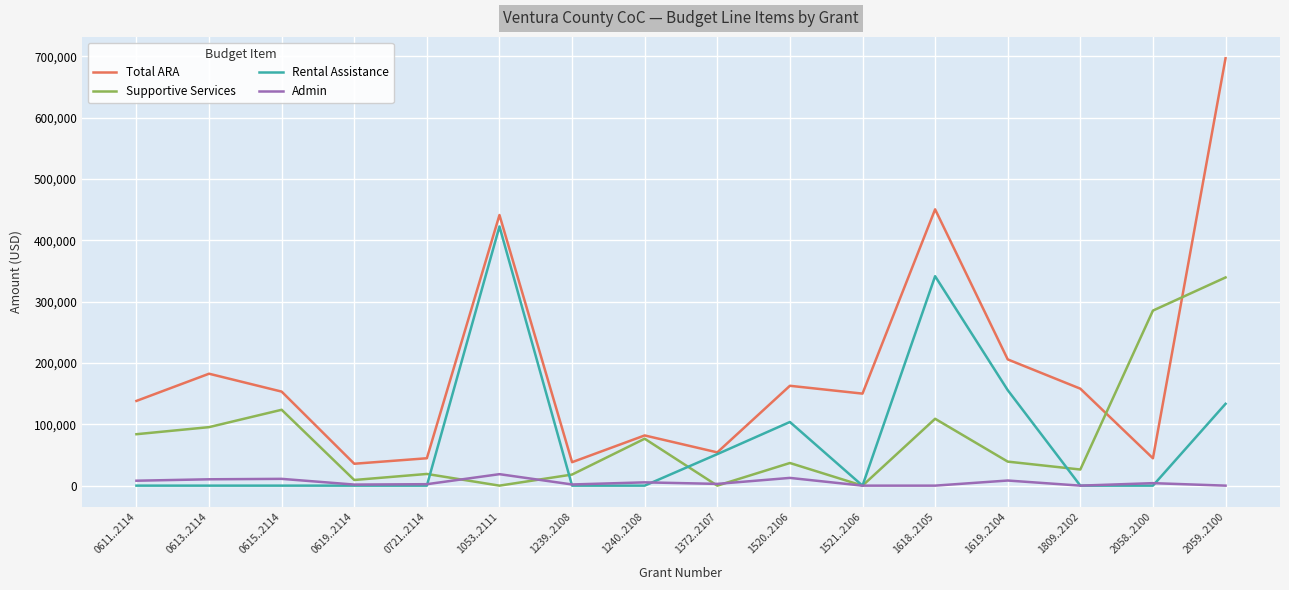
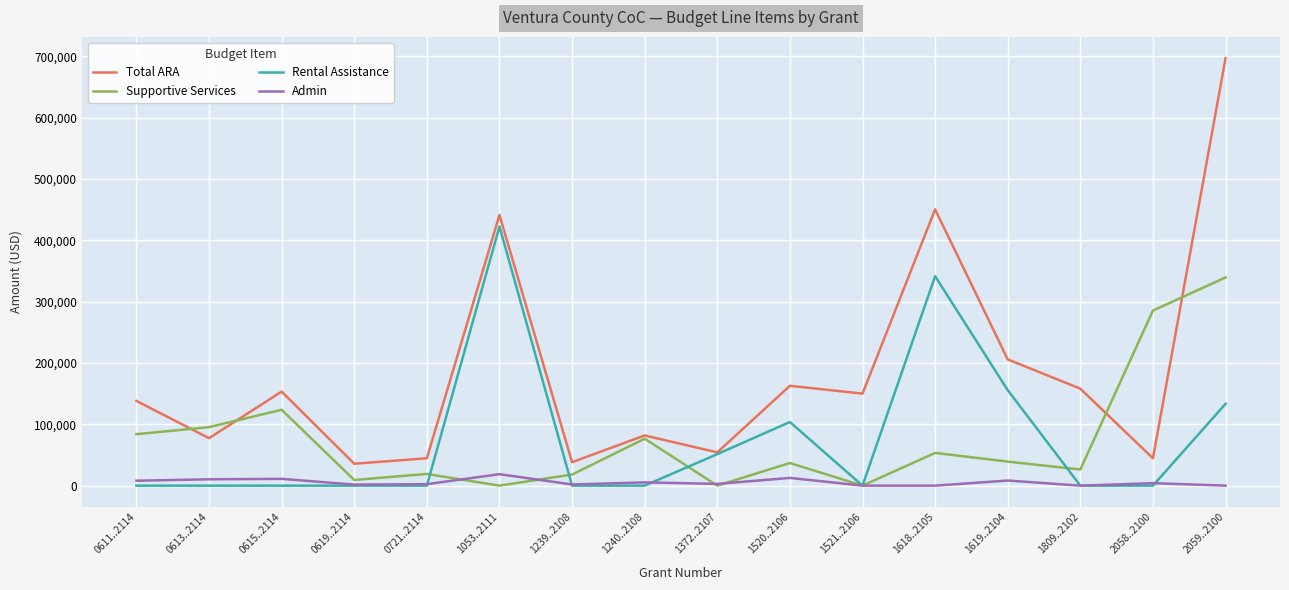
Total ARA, 0613..2114: 180,000 -> 80,000
Supportive Services, 1618..2105: 110,000 -> 50,000
